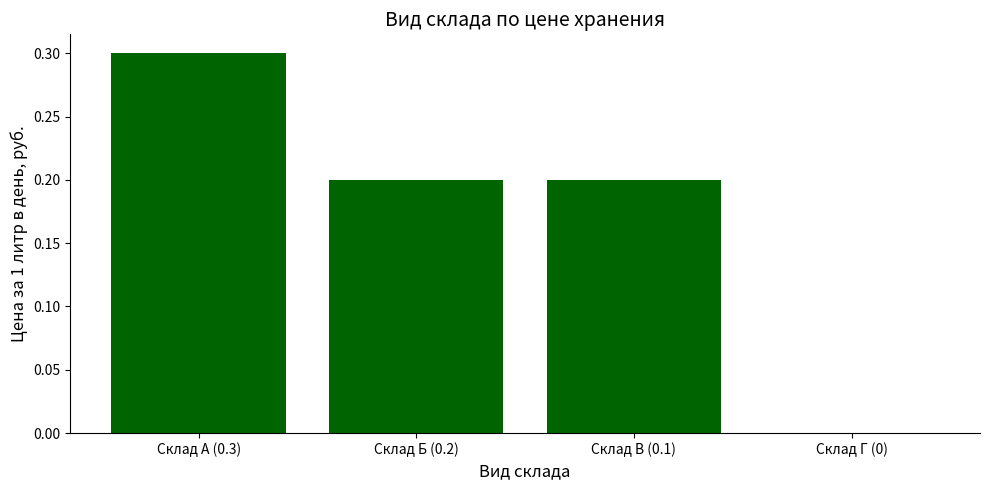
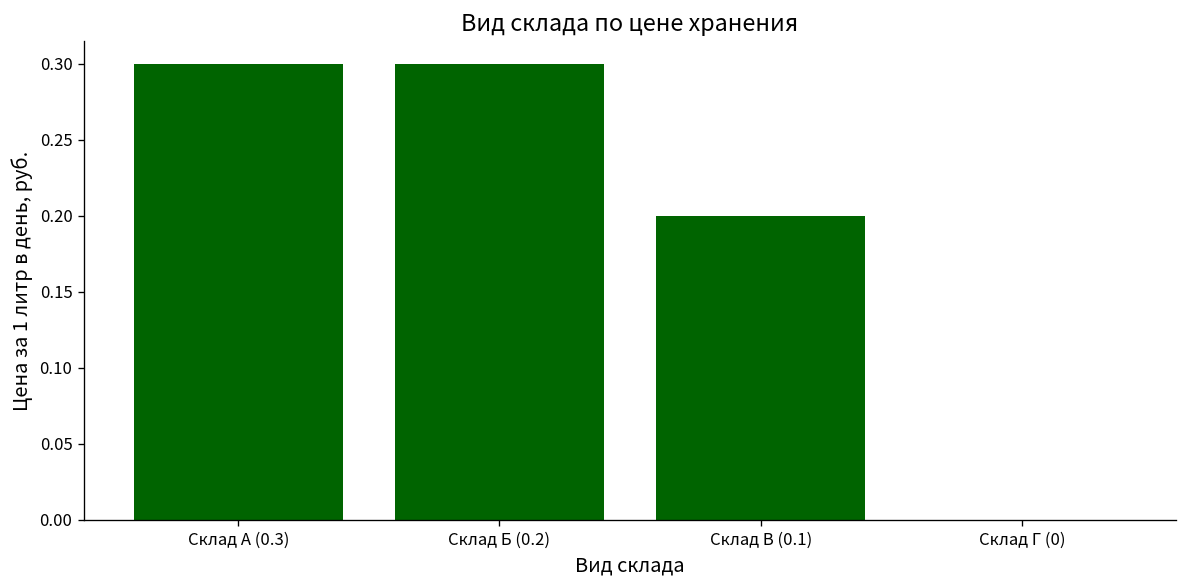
Склад Б (0.2): 0.2 -> 0.3
